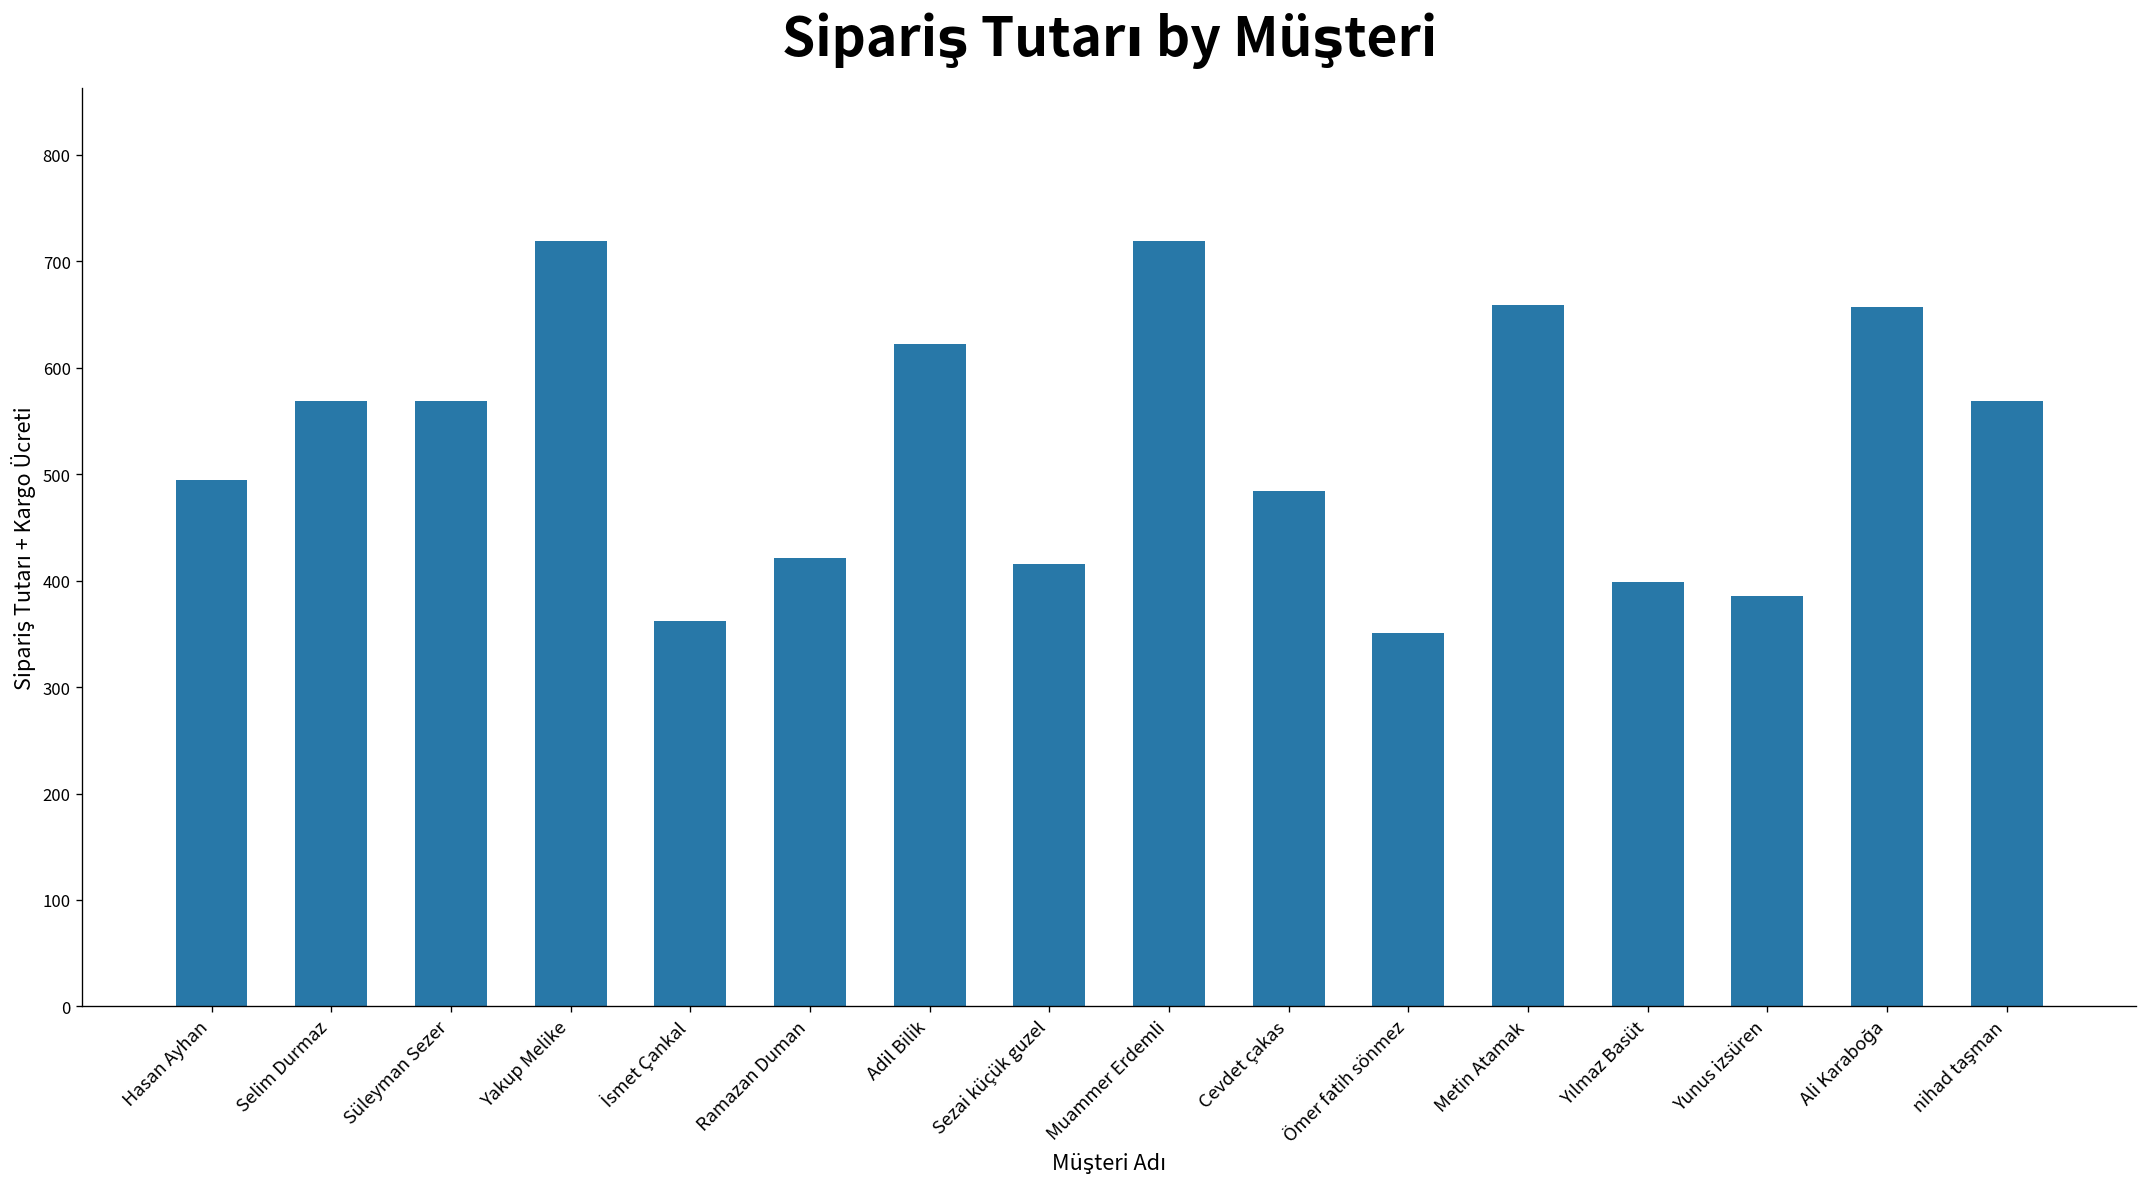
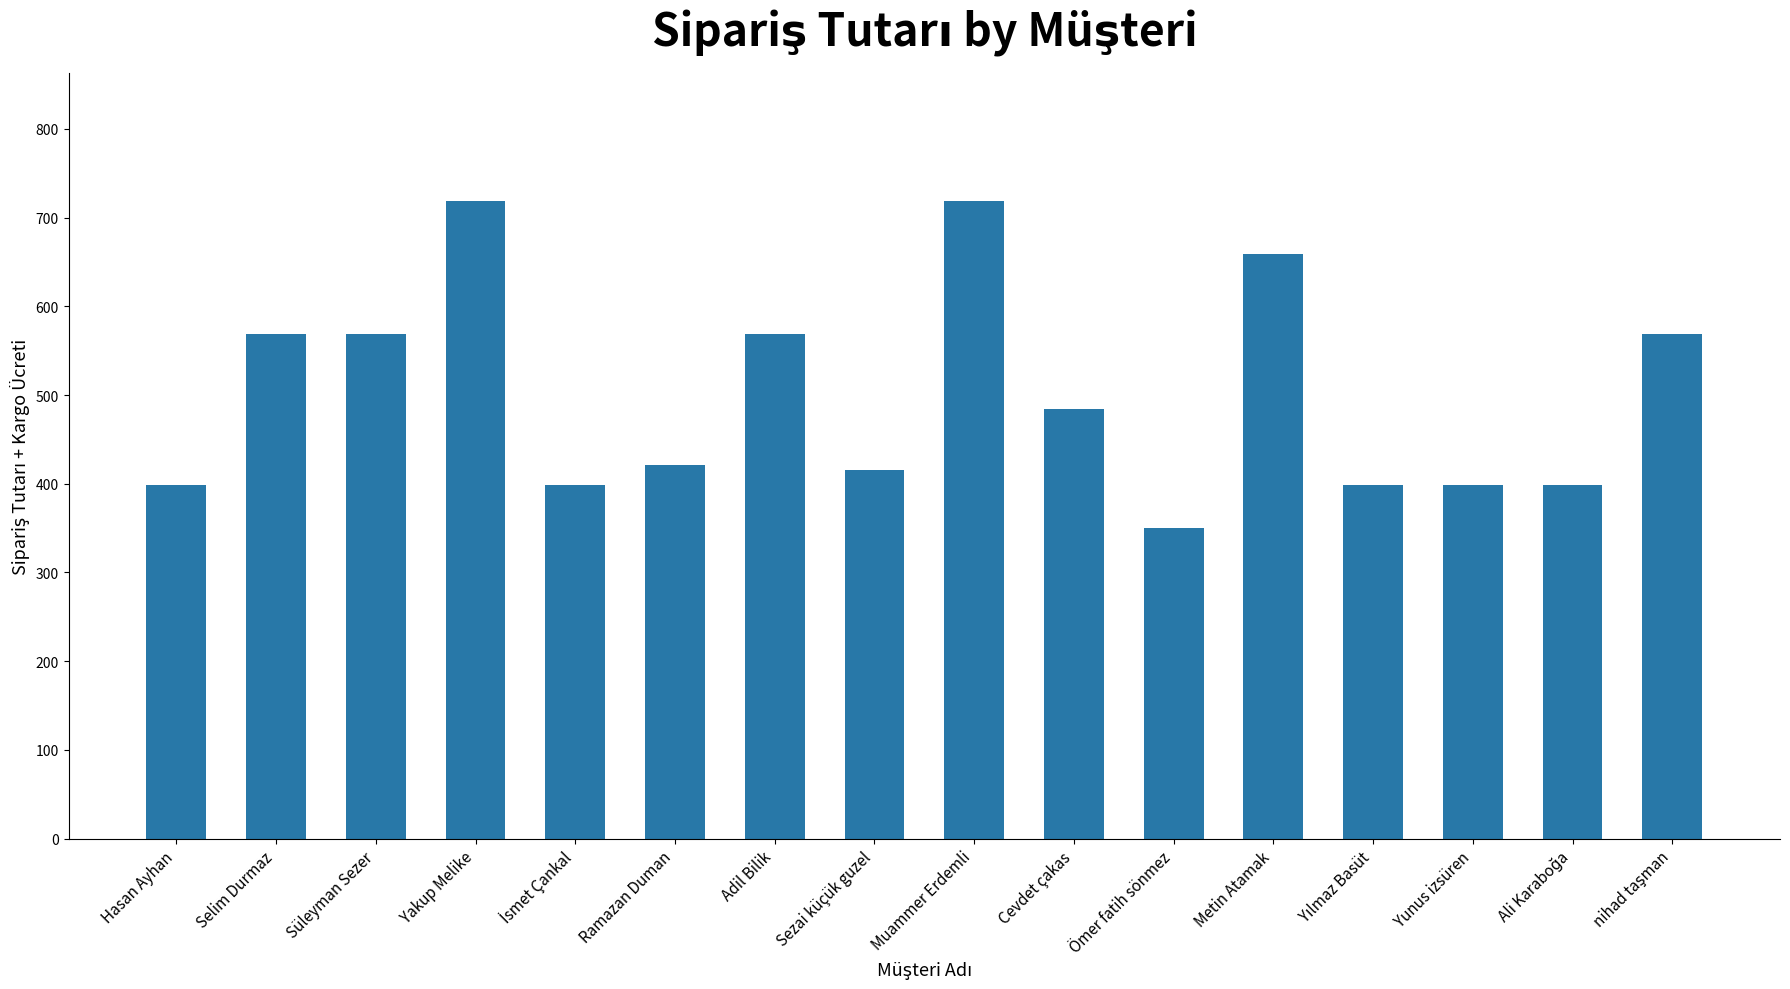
Hasan Ayhan: 490 -> 400
İsmet Çankal: 360 -> 400
Adil Bilik: 620 -> 570
Yunus izsüren: 390 -> 400
Ali Karaboğa: 660 -> 400
